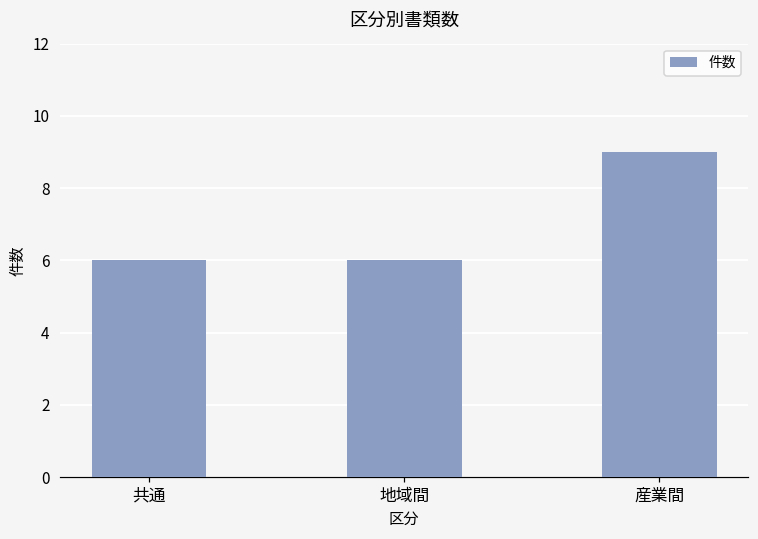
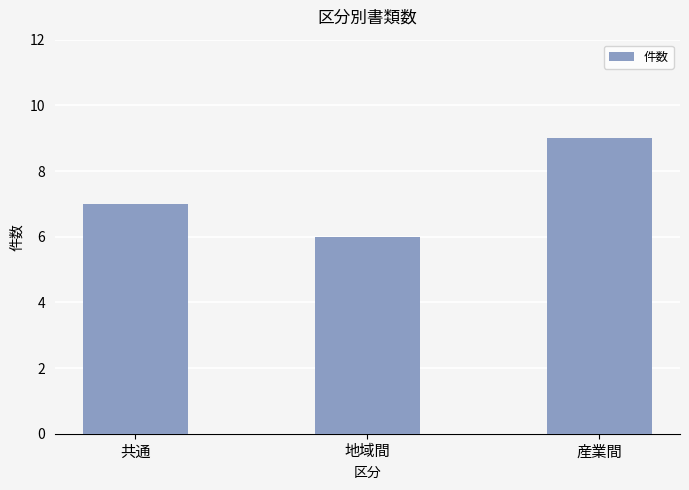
共通: 6 -> 7
